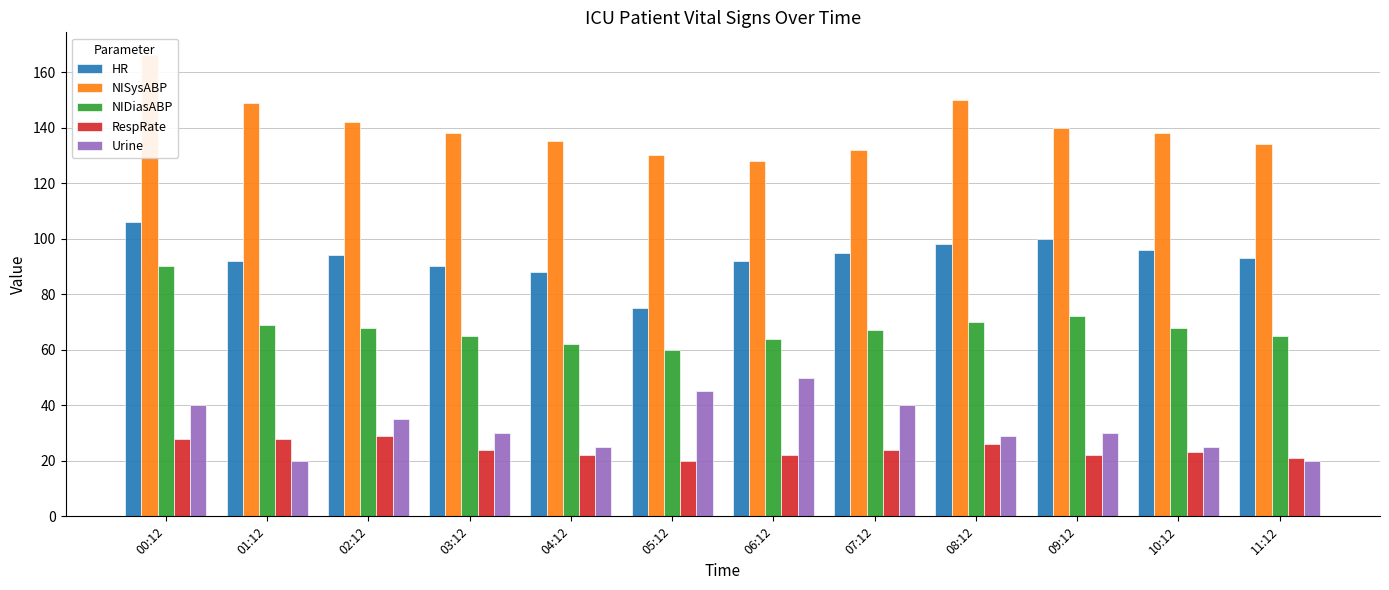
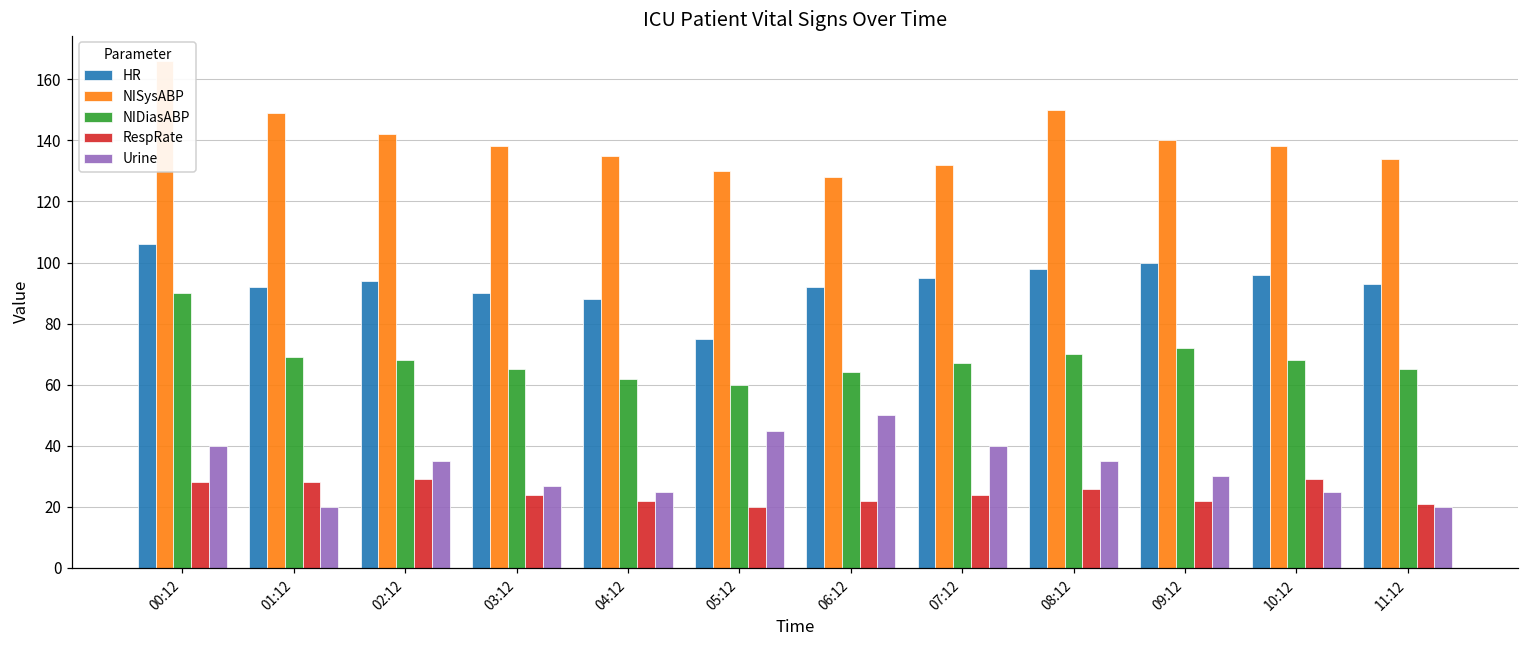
Urine, 03:12: 30 -> 27
Urine, 08:12: 29 -> 35
RespRate, 10:12: 23 -> 29
